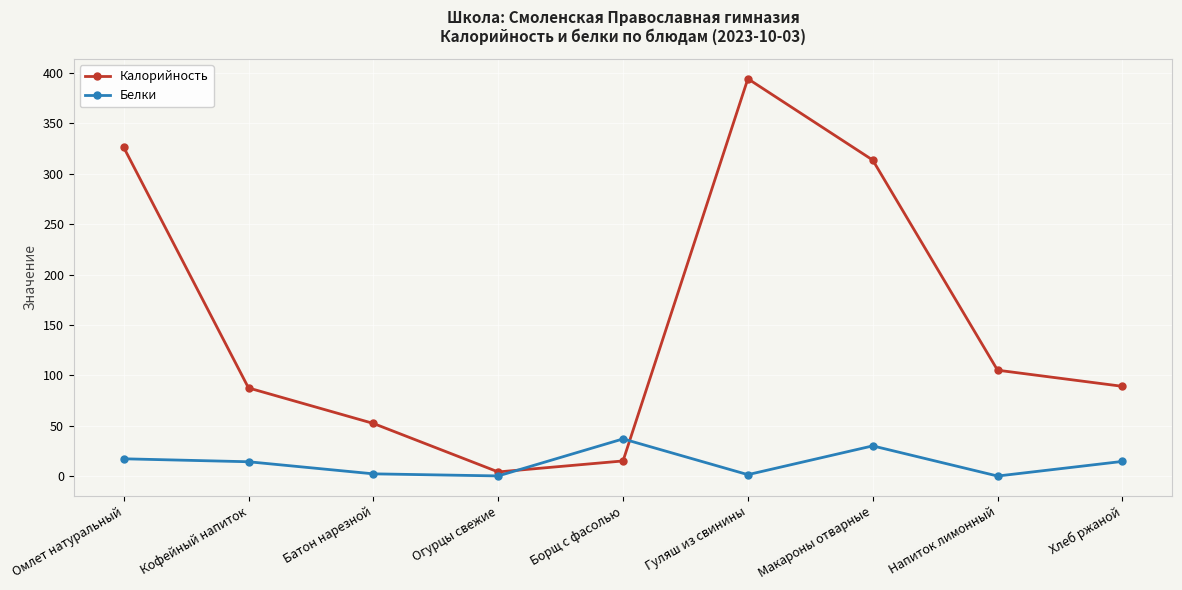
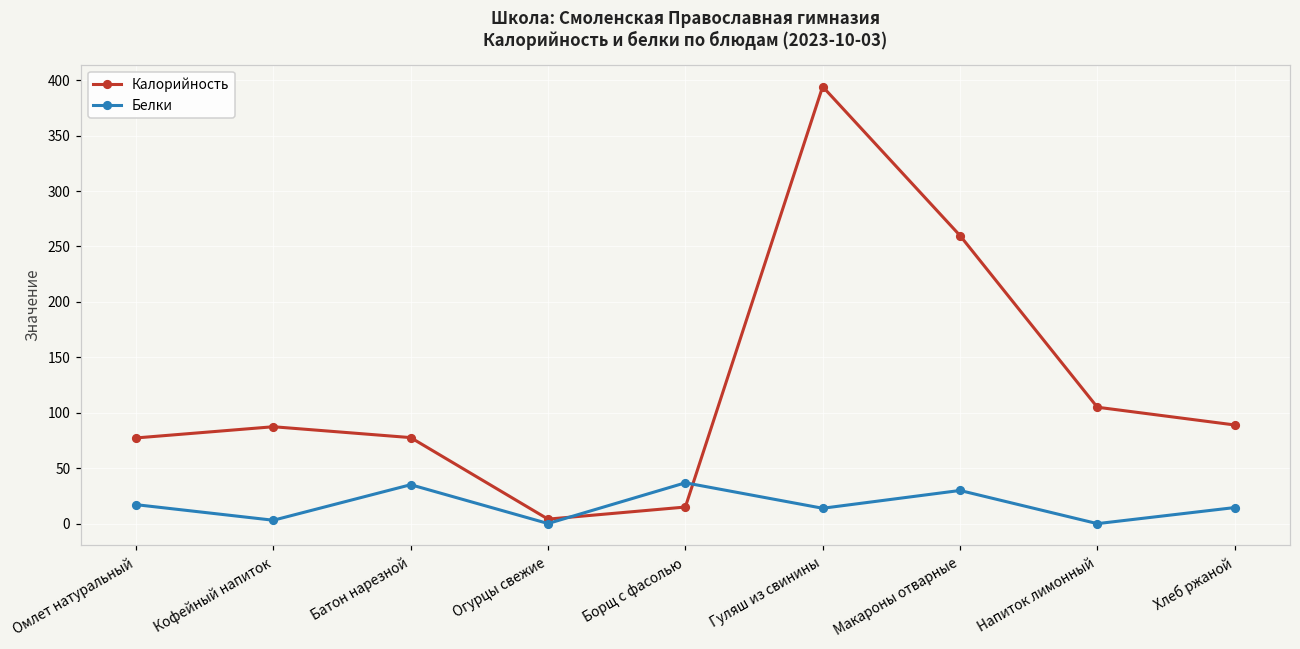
Калорийность, Омлет натуральный: 326 -> 77
Белки, Кофейный напиток: 14 -> 3
Калорийность, Батон нарезной: 52 -> 78
Белки, Батон нарезной: 2 -> 35
Белки, Гуляш из свинины: 2 -> 14
Калорийность, Макароны отварные: 313 -> 260
